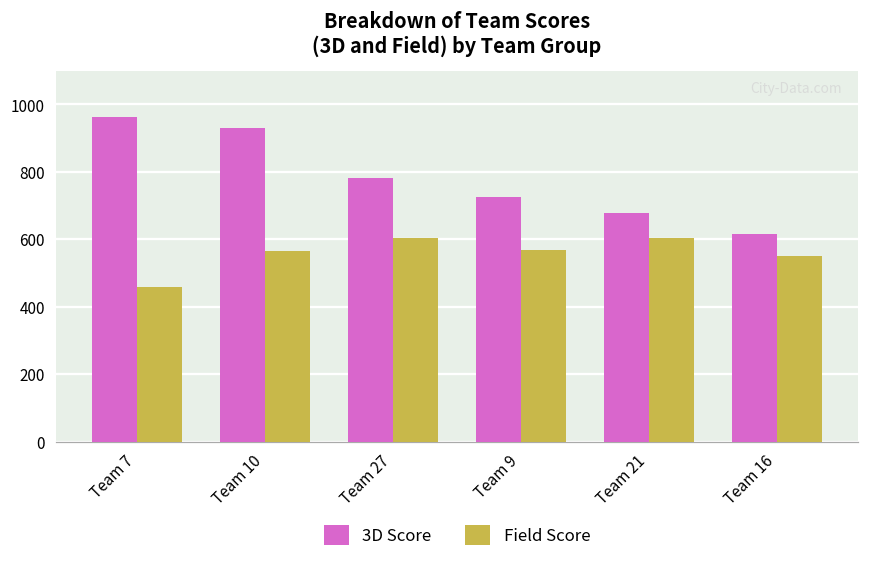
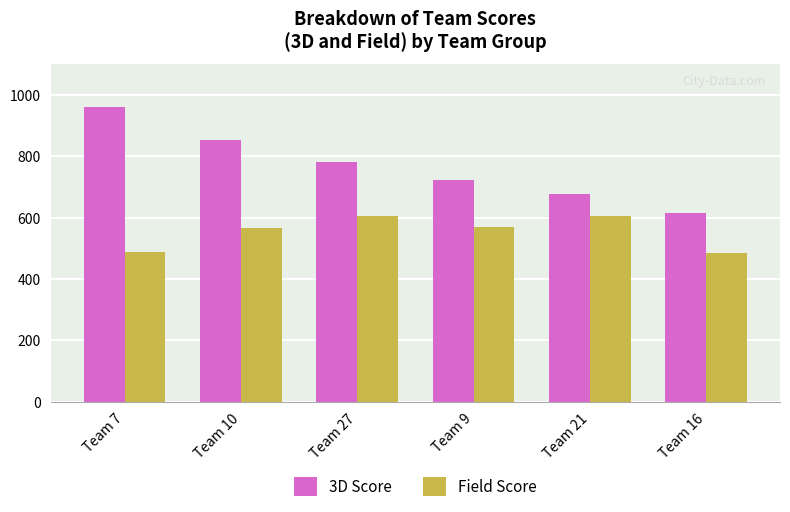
Field Score, Team 7: 460 -> 490
3D Score, Team 10: 930 -> 850
Field Score, Team 16: 550 -> 490
